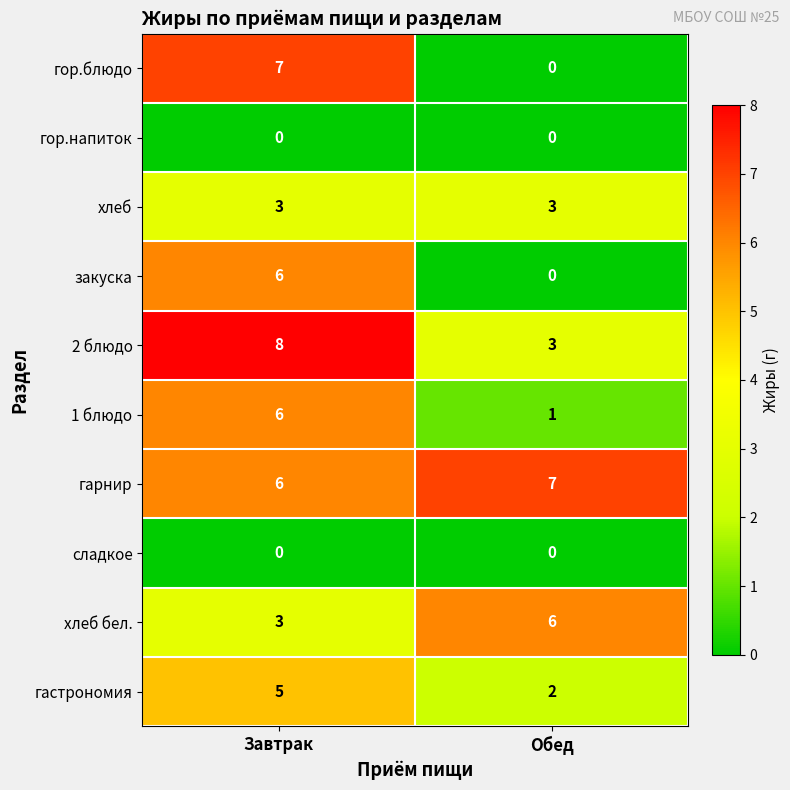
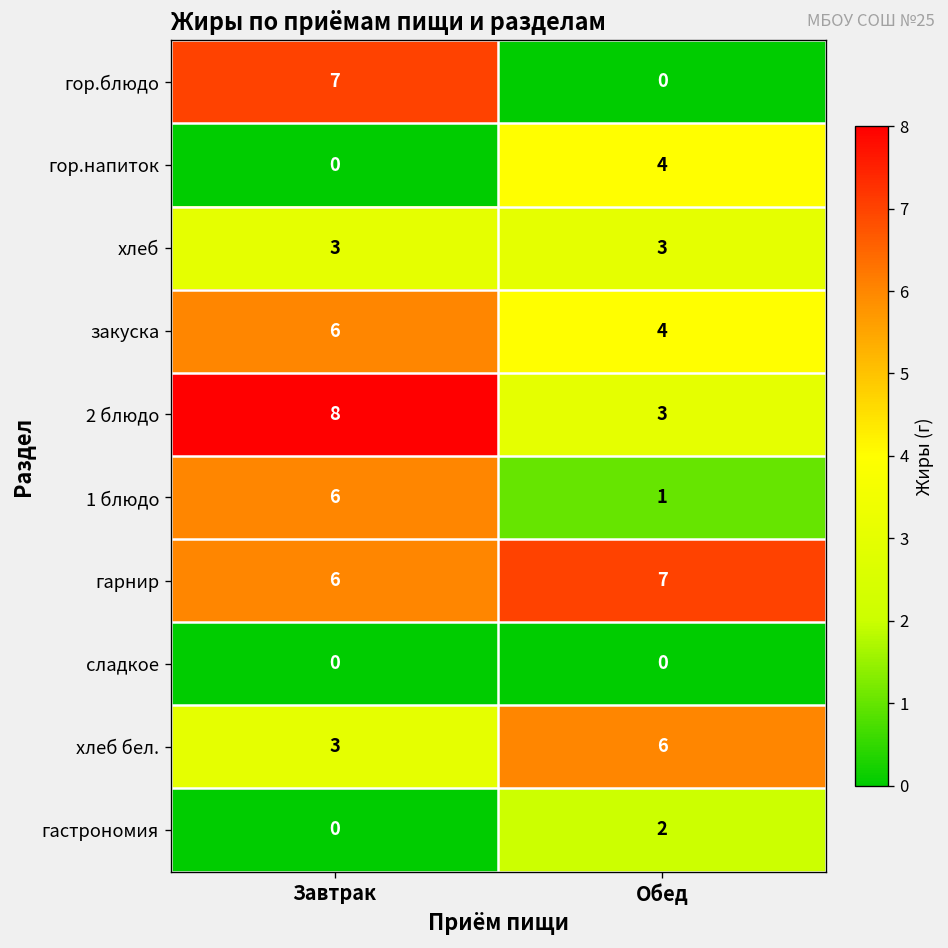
гор.напиток, Обед: 0 -> 4
закуска, Обед: 0 -> 4
гастрономия, Завтрак: 5 -> 0
